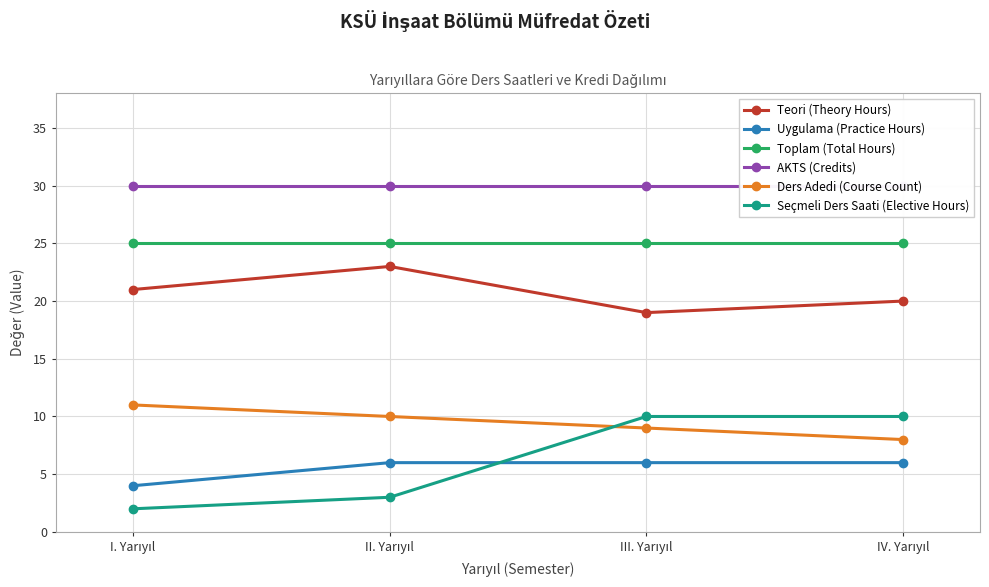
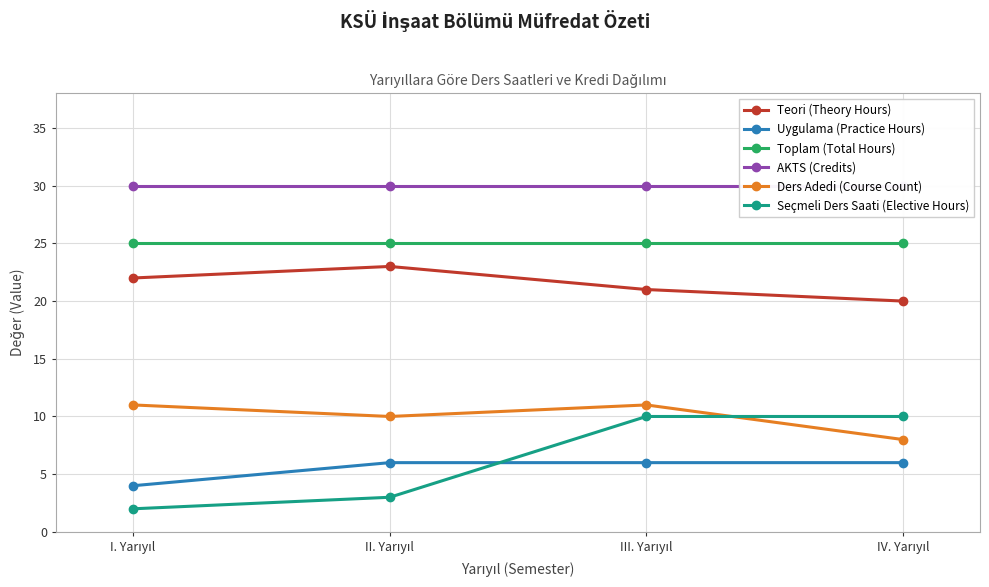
Teori (Theory Hours), I. Yarıyıl: 21 -> 22
Teori (Theory Hours), III. Yarıyıl: 19 -> 21
Ders Adedi (Course Count), III. Yarıyıl: 9 -> 11
